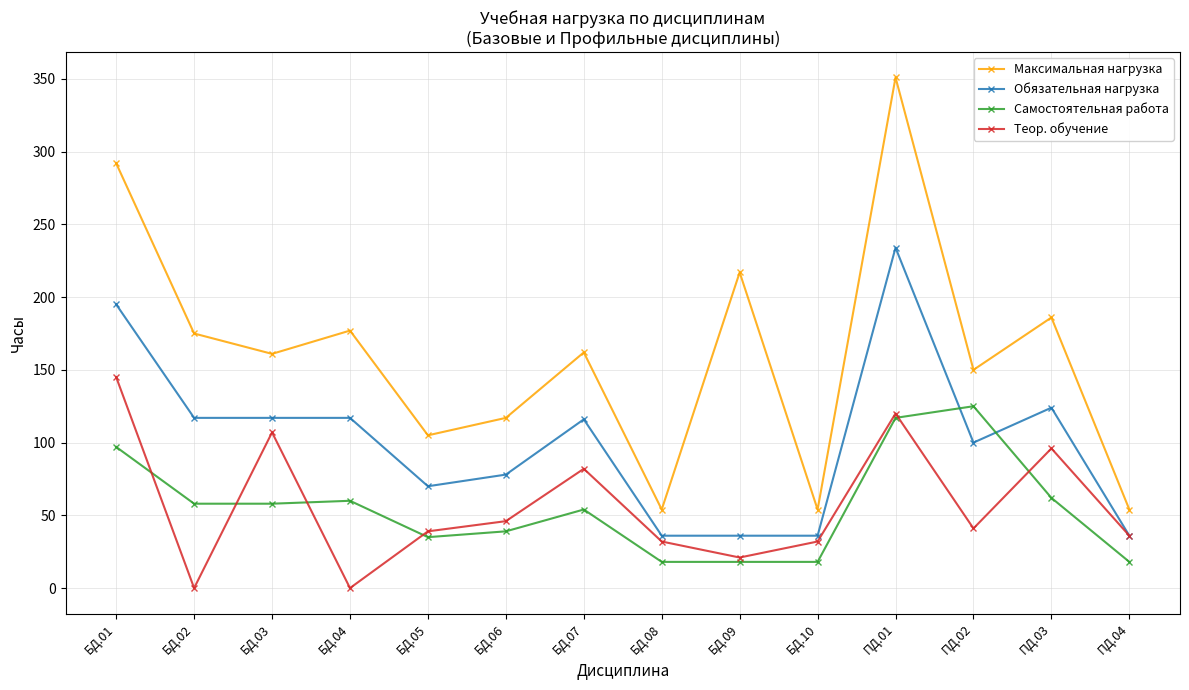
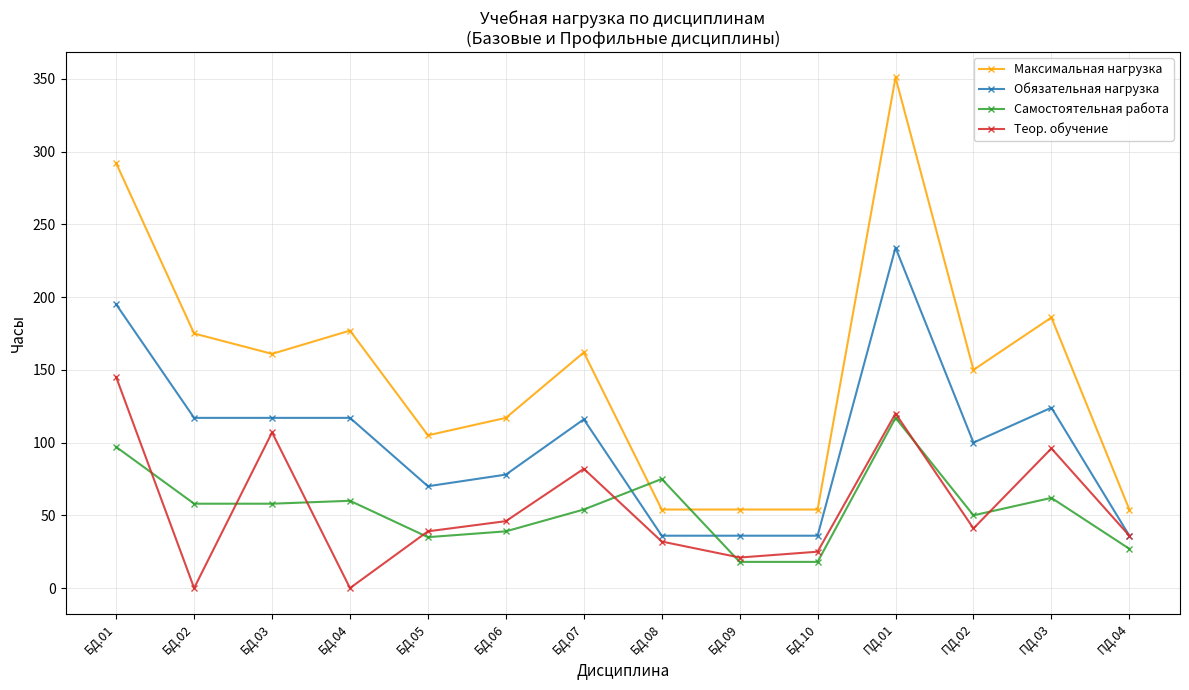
Самостоятельная работа, БД.08: 18 -> 75
Максимальная нагрузка, БД.09: 217 -> 54
Теор. обучение, БД.10: 32 -> 25
Самостоятельная работа, ПД.02: 125 -> 50
Самостоятельная работа, ПД.04: 18 -> 27
